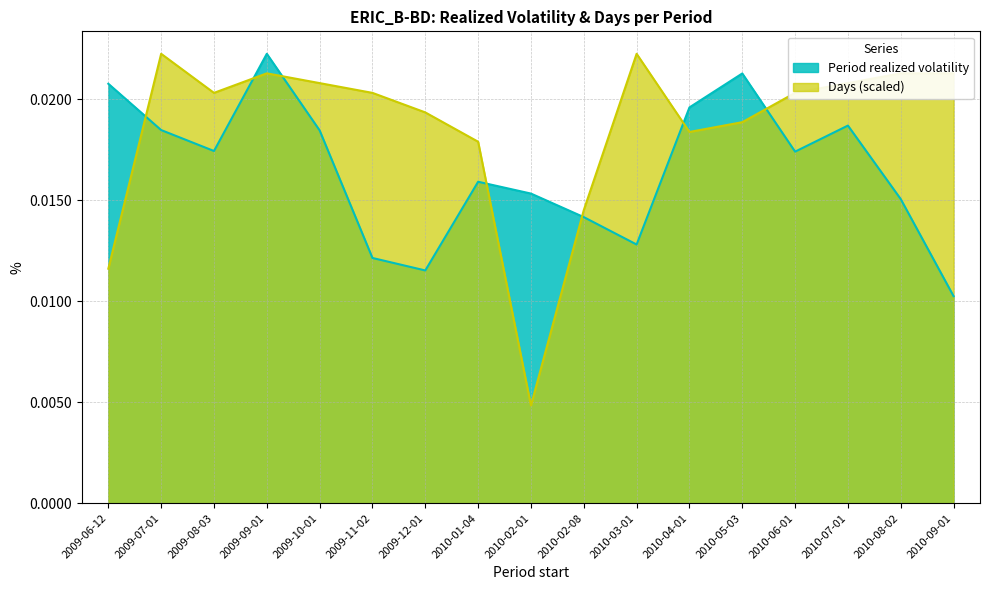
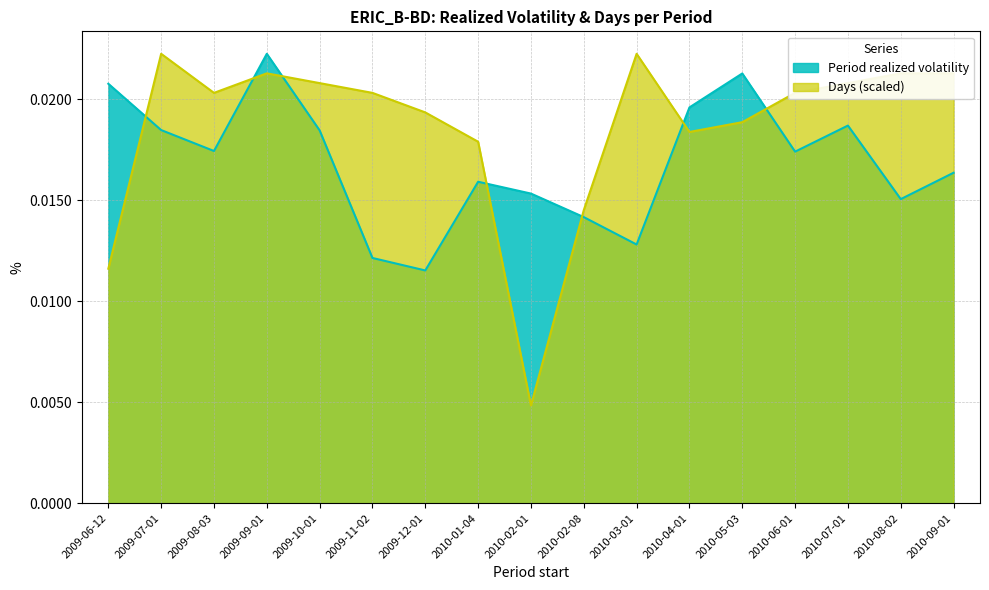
Period realized volatility, 2010-09-01: 0.0102 -> 0.0164
